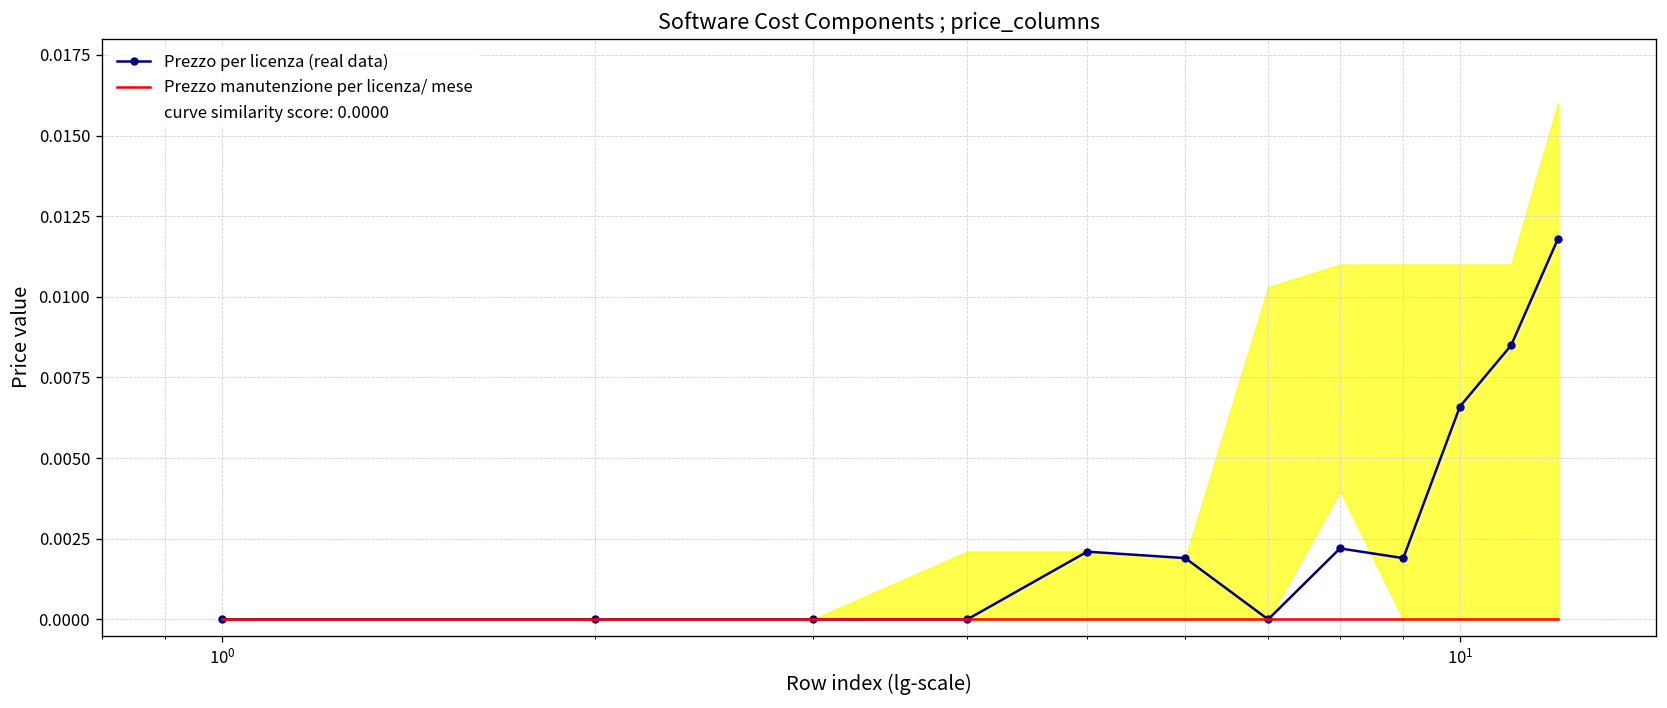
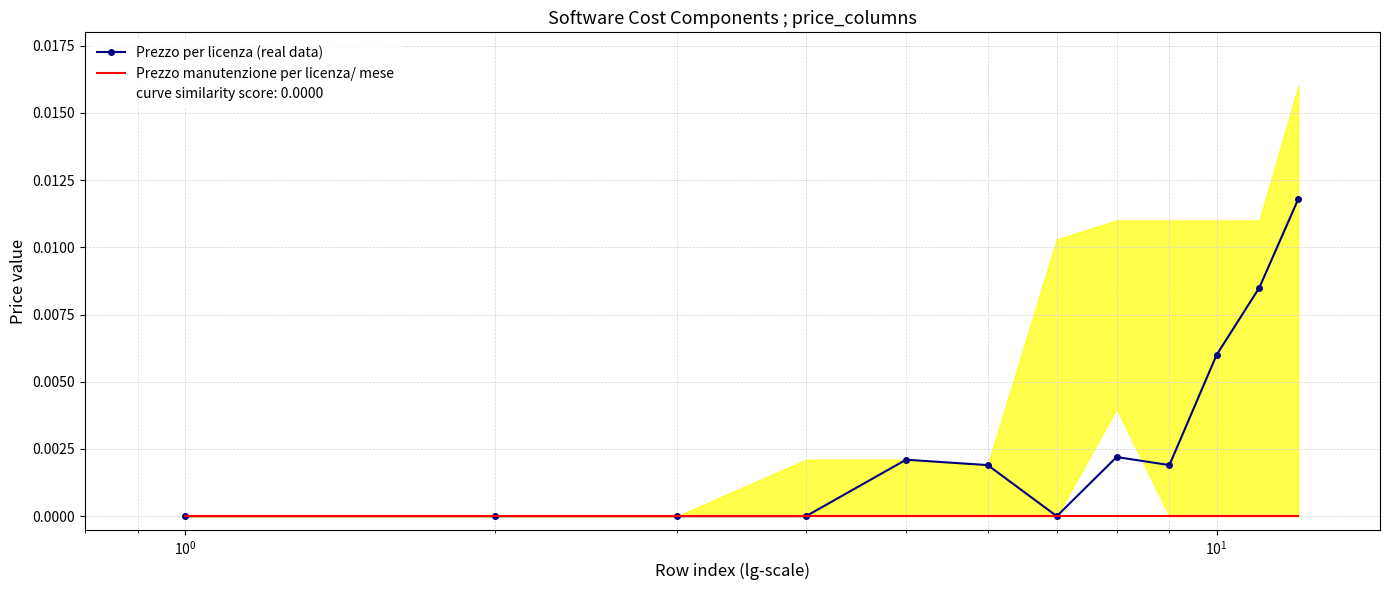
Prezzo per licenza (real data), 10^1: 0.0066 -> 0.0060
